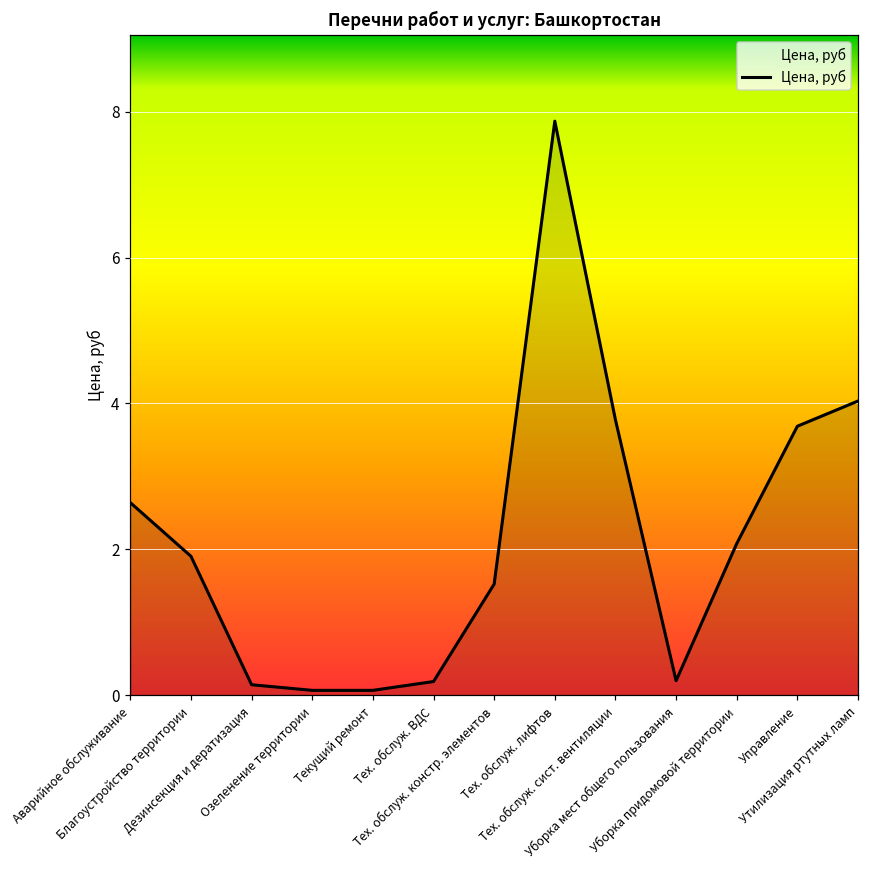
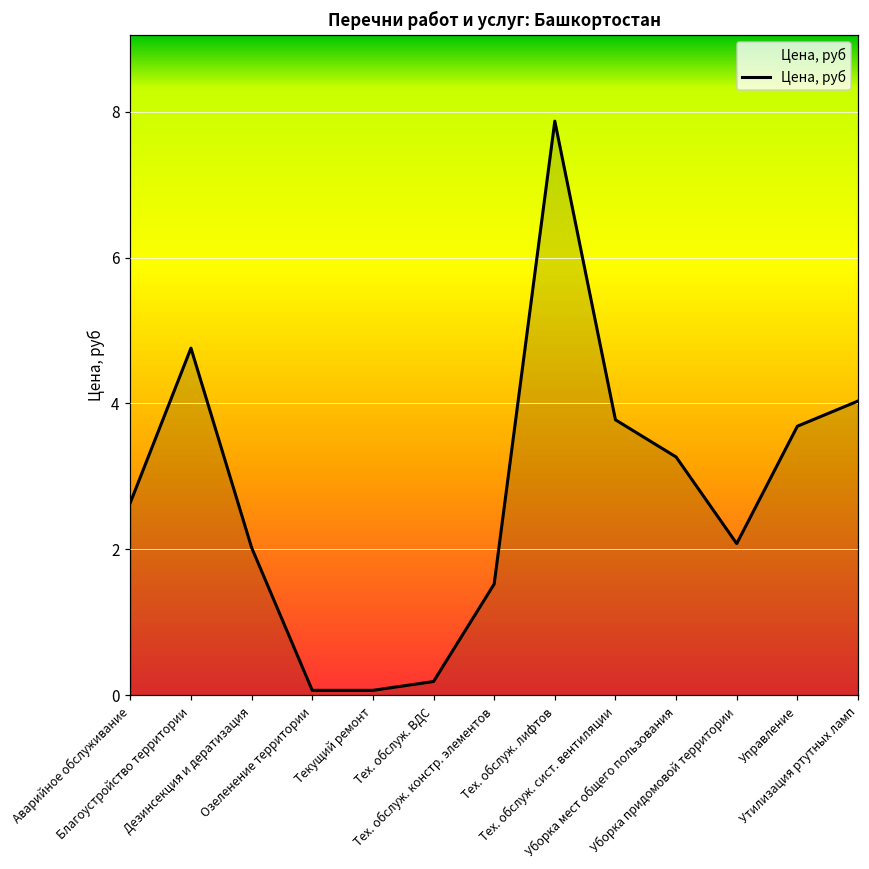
Благоустройство территории: 1.9 -> 4.8
Дезинсекция и дератизация: 0.1 -> 2.0
Уборка мест общего пользования: 0.2 -> 3.3
